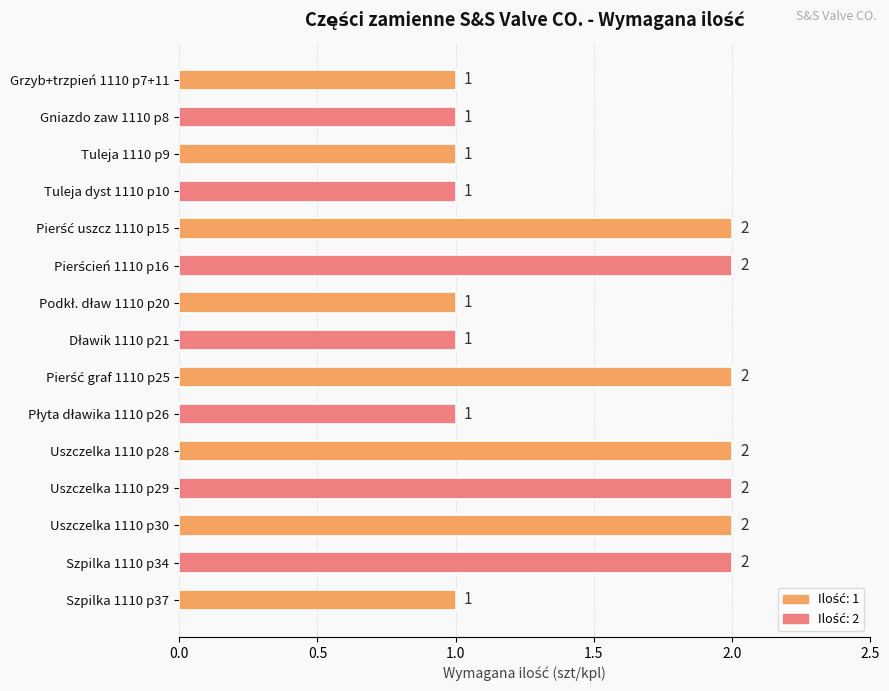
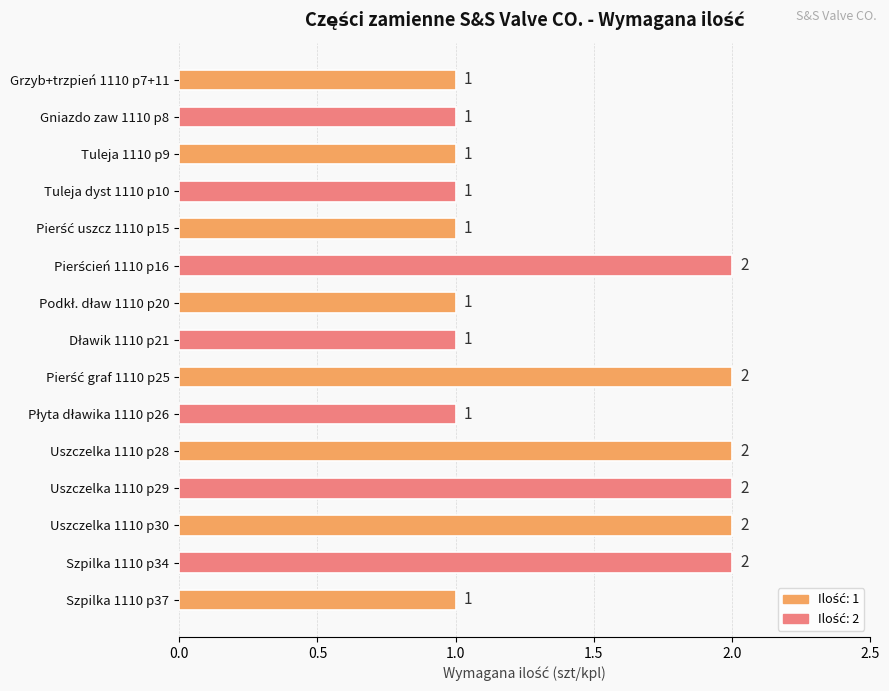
Pierść uszcz 1110 p15: 2 -> 1
